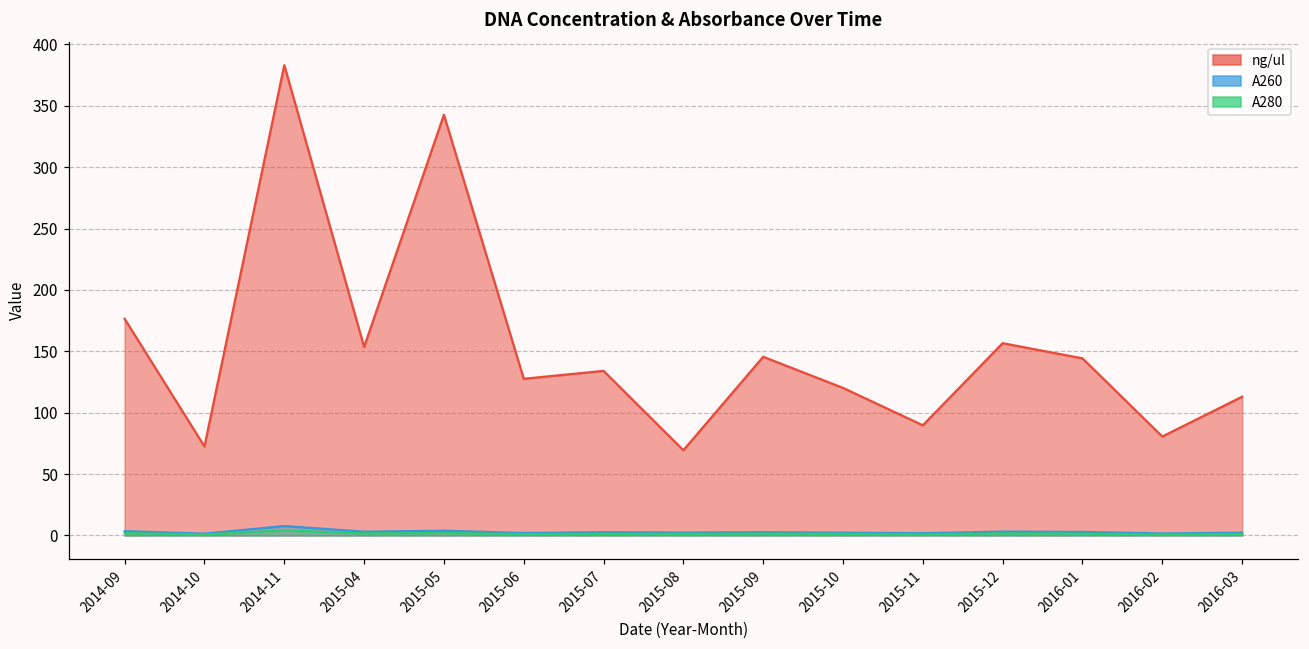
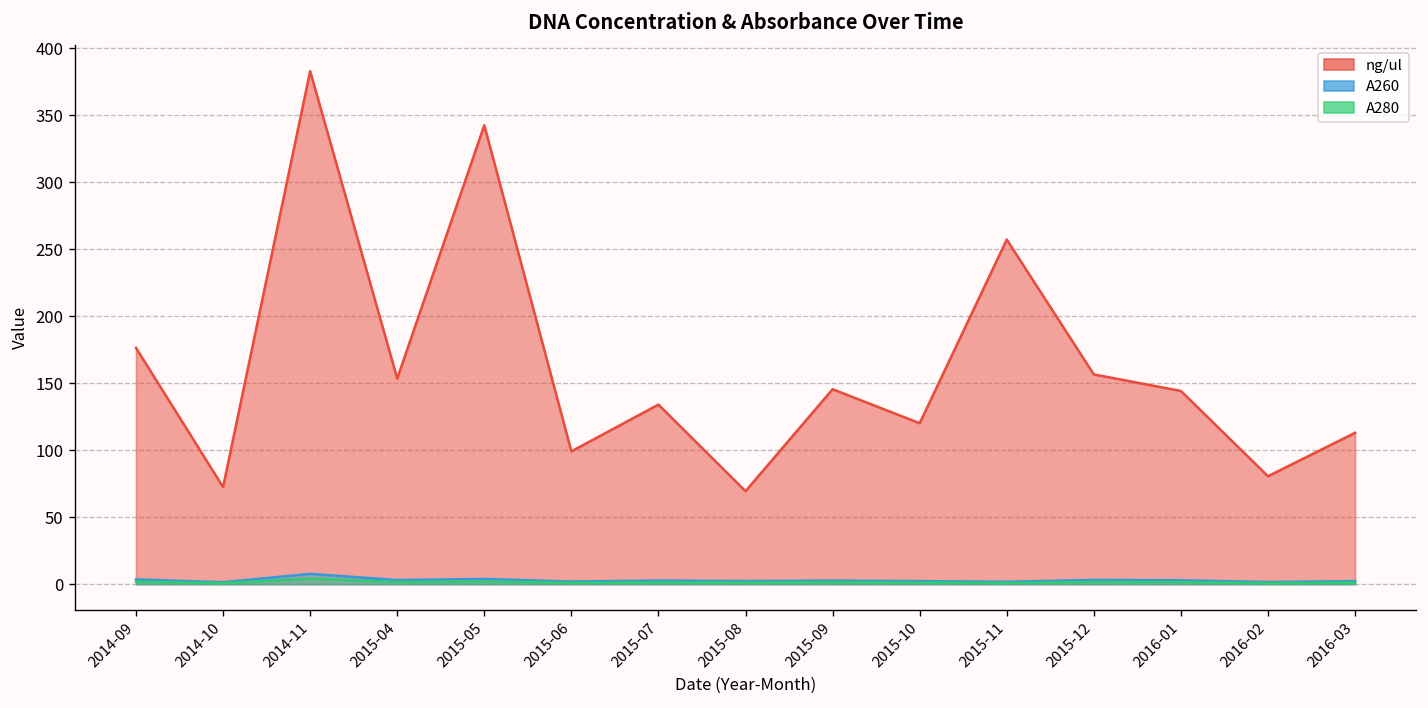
ng/ul, 2015-06: 128 -> 99
ng/ul, 2015-11: 90 -> 257
